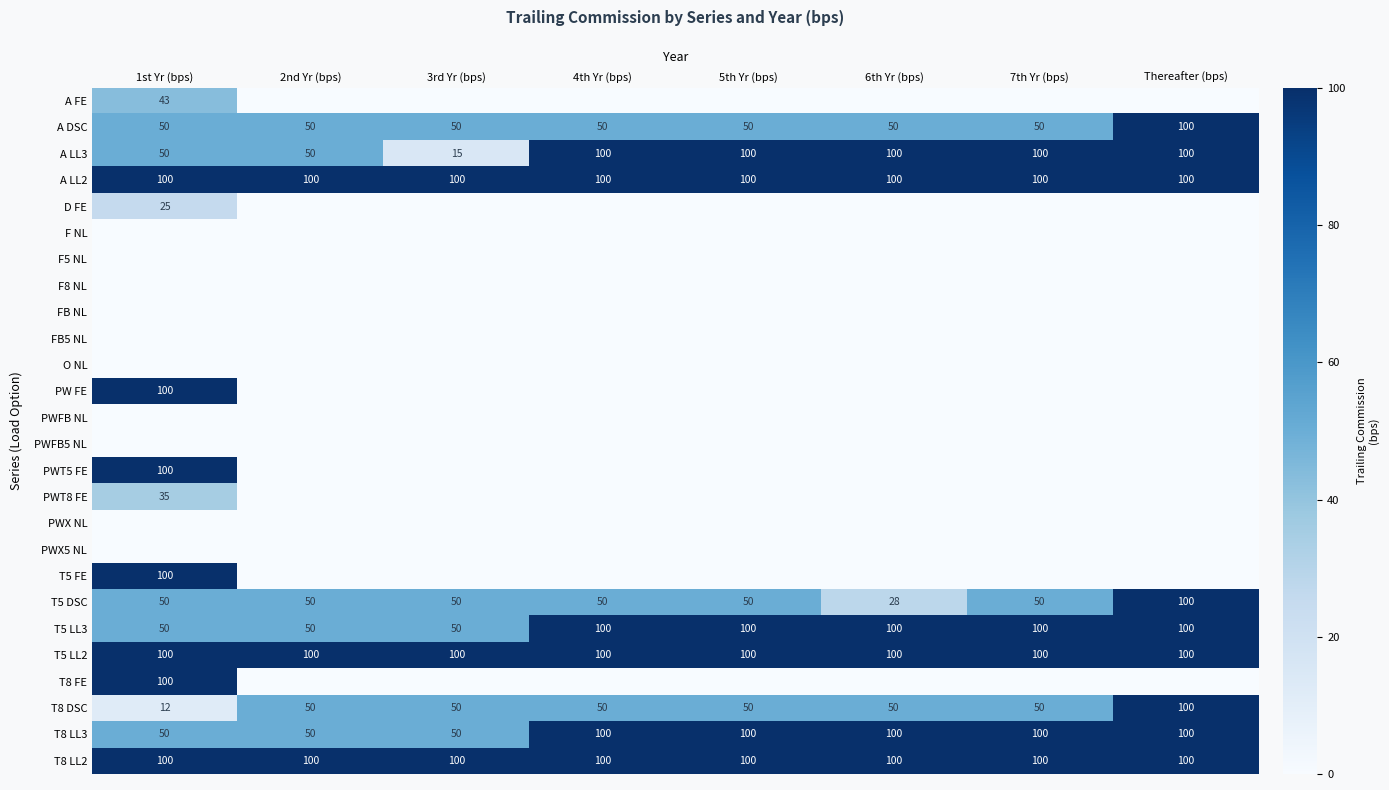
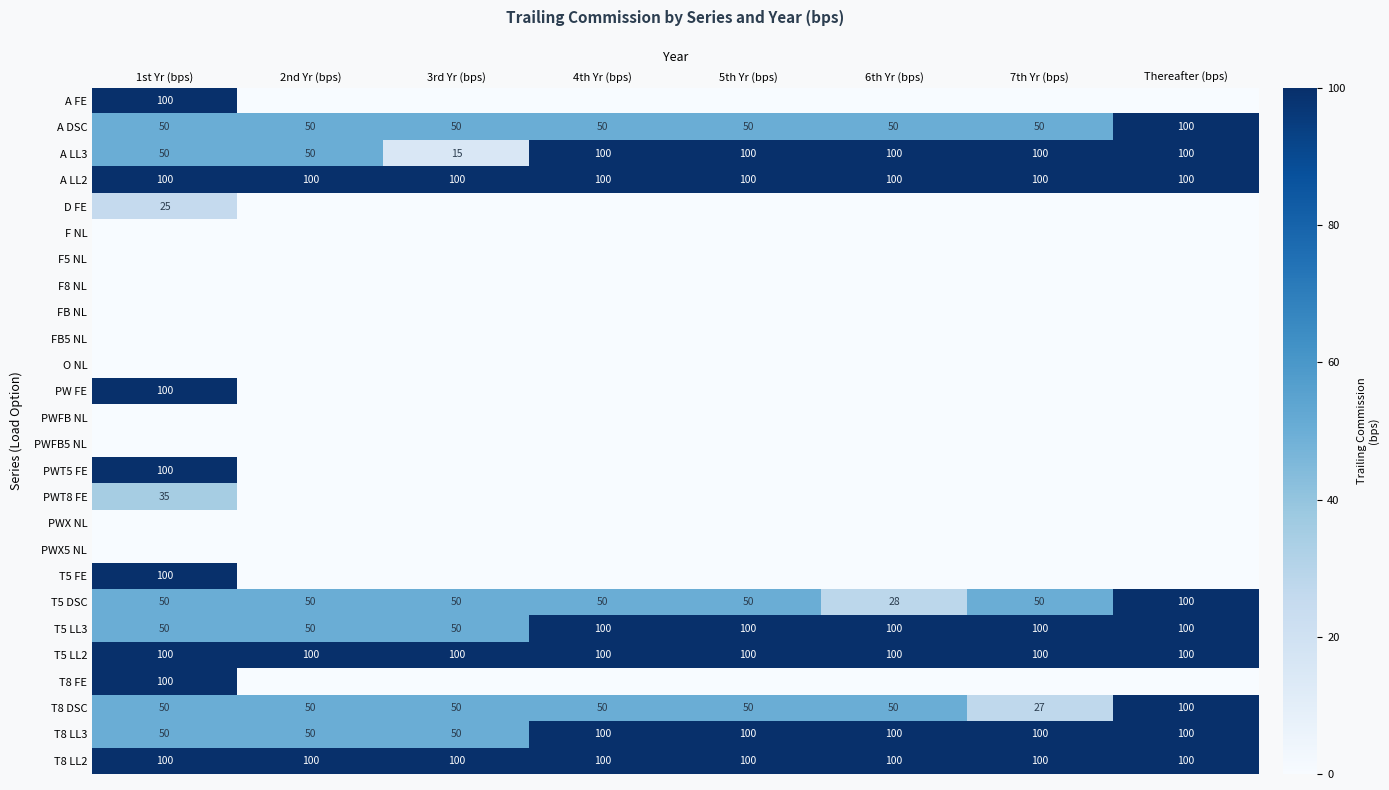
A FE, 1st Yr (bps): 43 -> 100
T8 DSC, 1st Yr (bps): 12 -> 50
T8 DSC, 7th Yr (bps): 50 -> 27
